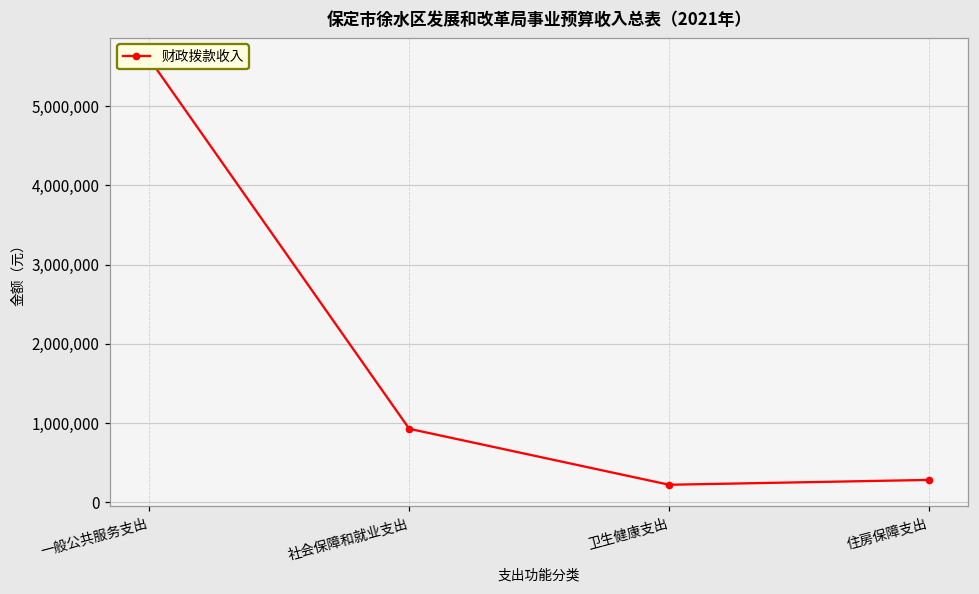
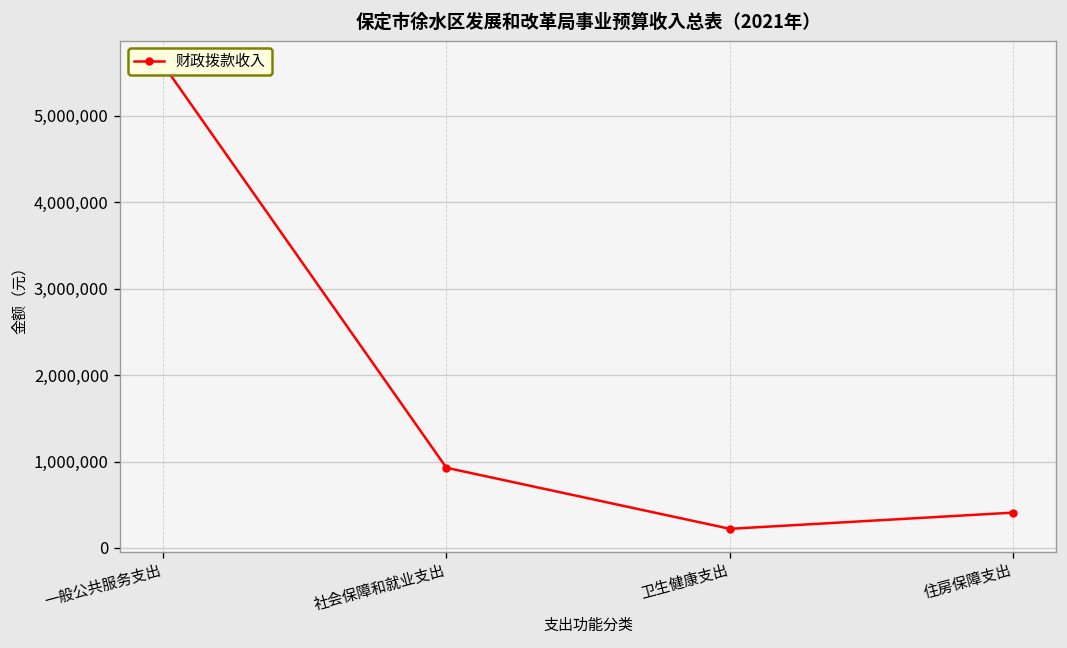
住房保障支出: 300,000 -> 400,000
